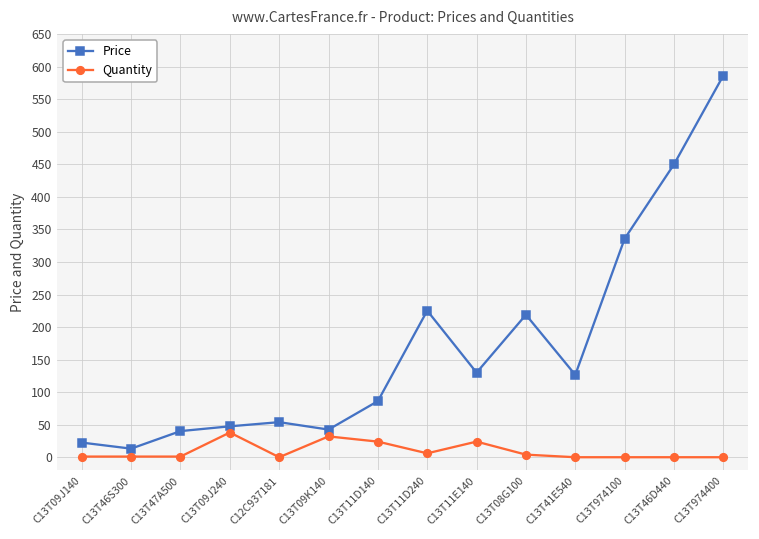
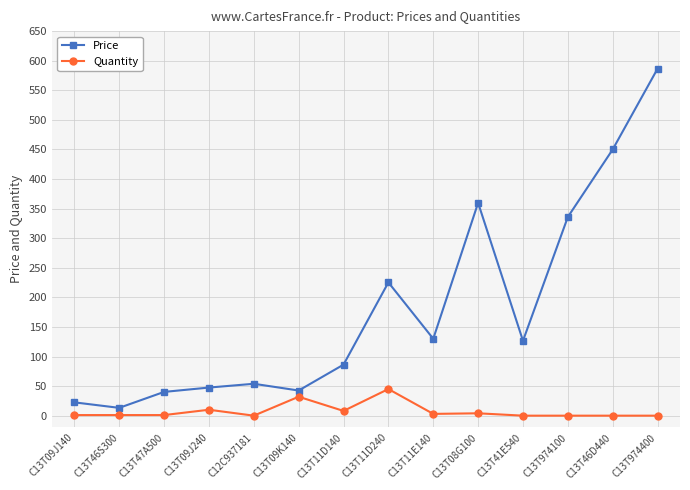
Quantity, C13T09J240: 40 -> 10
Quantity, C13T11D140: 20 -> 10
Quantity, C13T11D240: 10 -> 50
Quantity, C13T11E140: 20 -> 0
Price, C13T08G100: 220 -> 360
